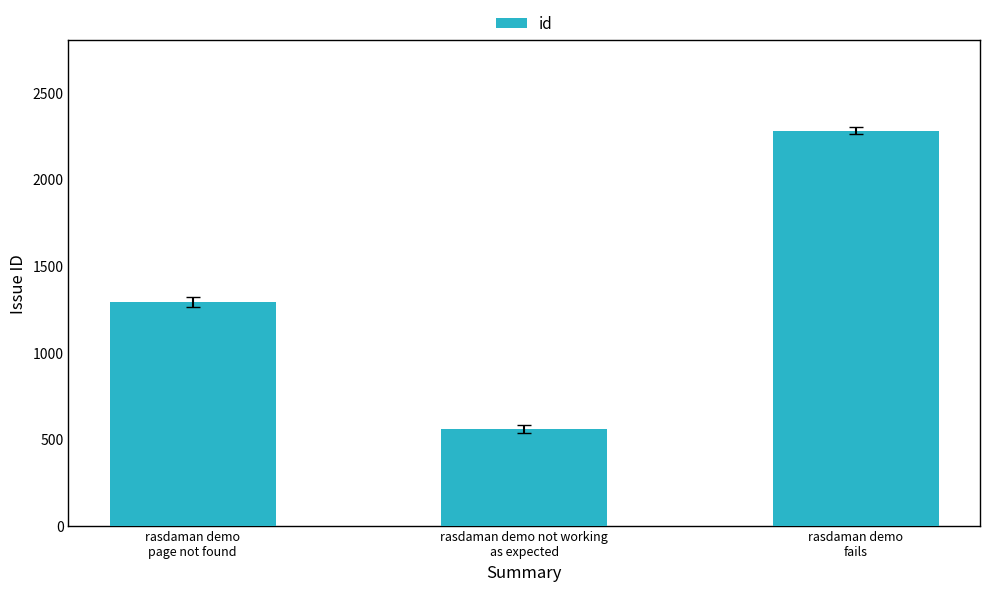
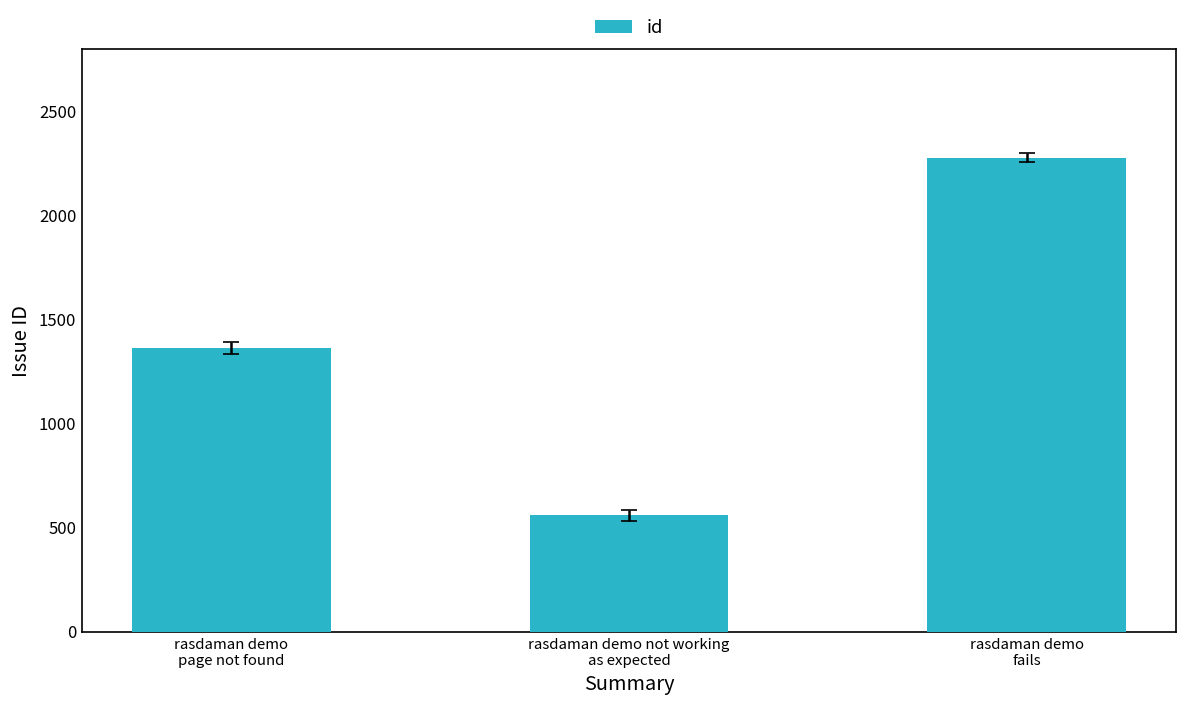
id, rasdaman demo page not found: 1290 -> 1360
